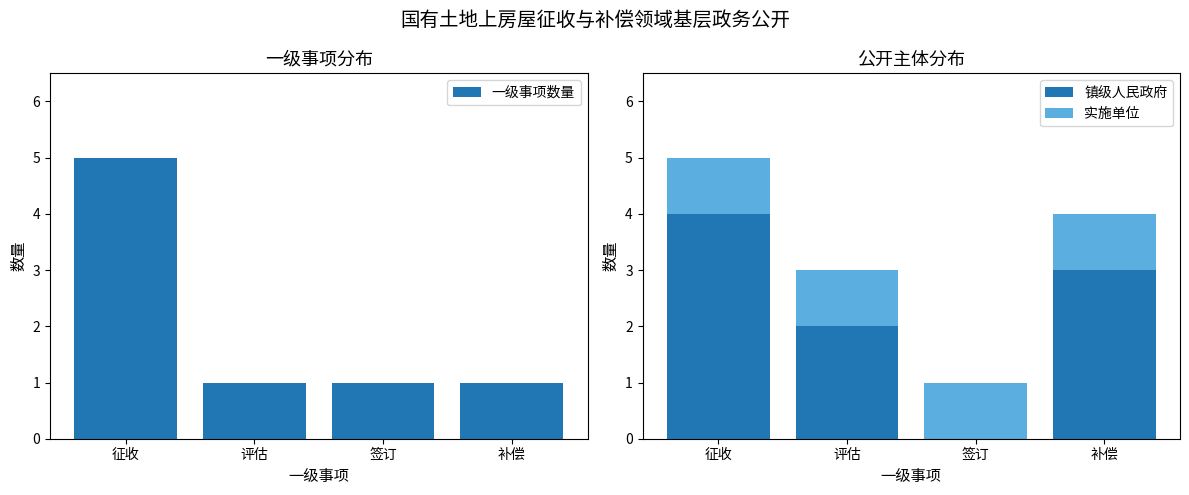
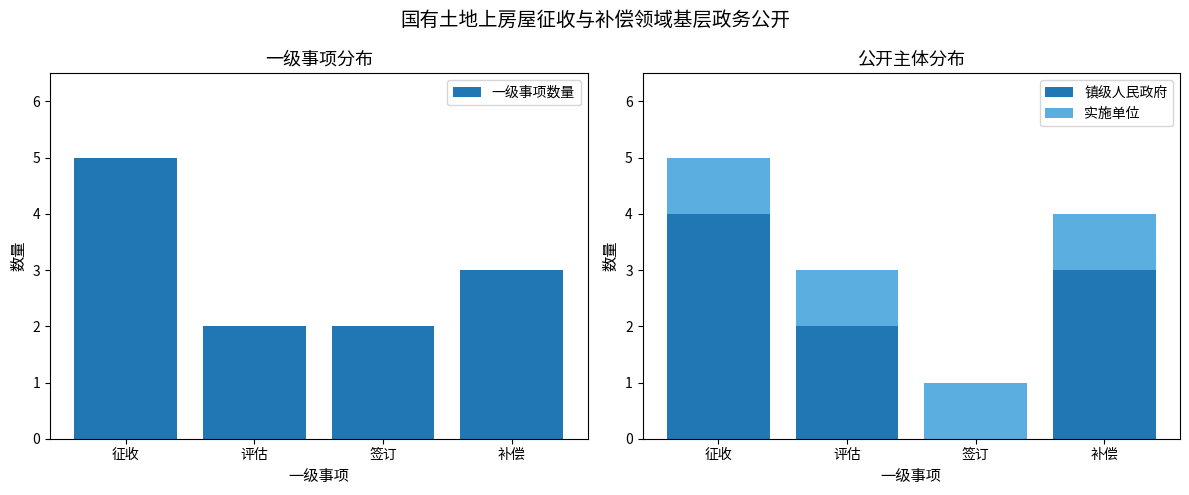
一级事项分布, 评估: 1 -> 2
一级事项分布, 签订: 1 -> 2
一级事项分布, 补偿: 1 -> 3
